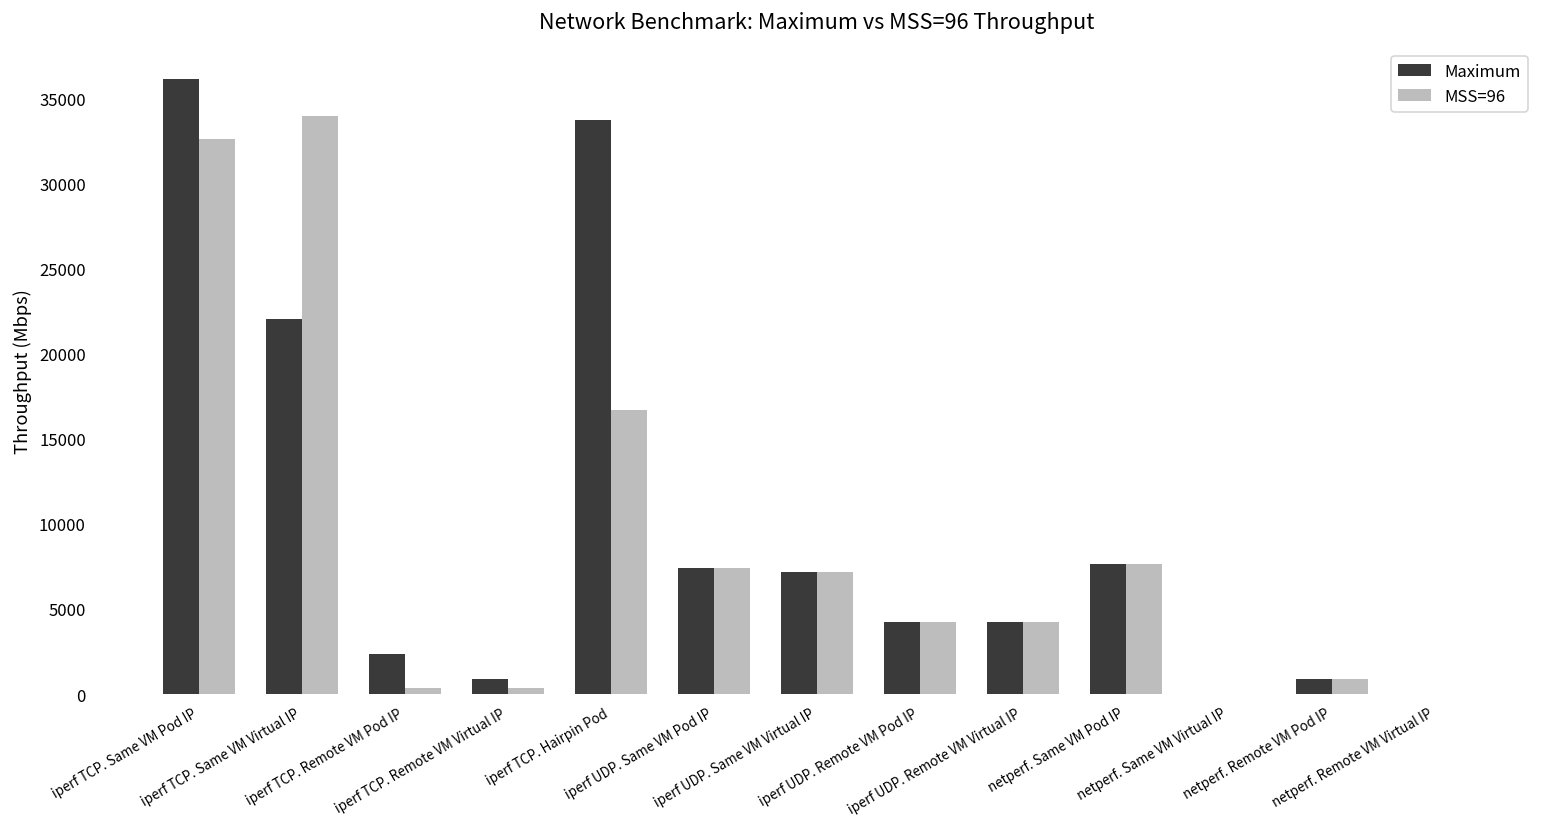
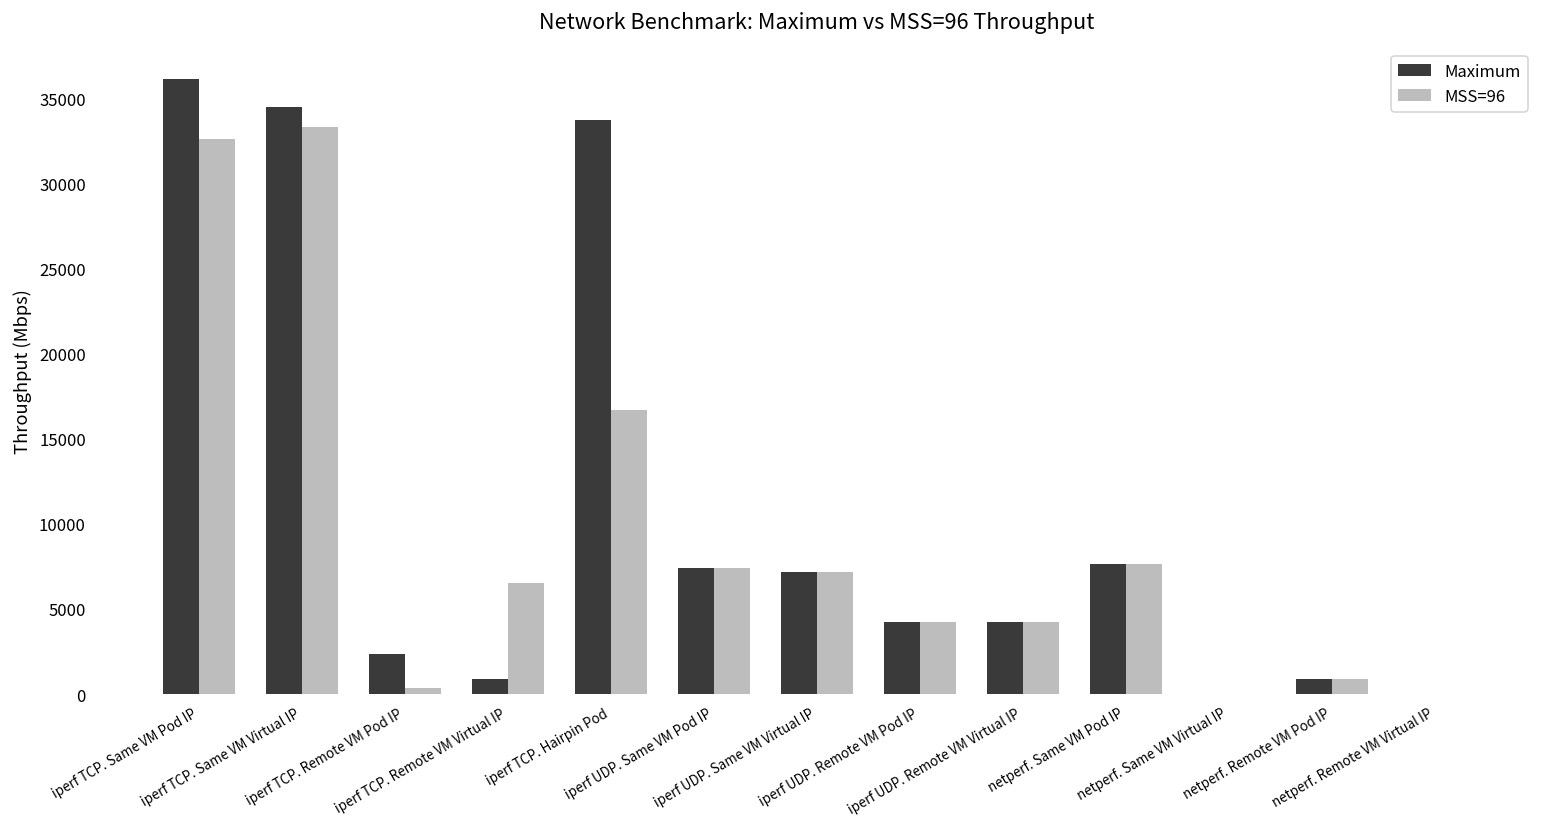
Maximum, iperf TCP. Same VM Virtual IP: 22000 -> 34500
MSS=96, iperf TCP. Same VM Virtual IP: 34000 -> 33300
MSS=96, iperf TCP. Remote VM Virtual IP: 400 -> 6500
